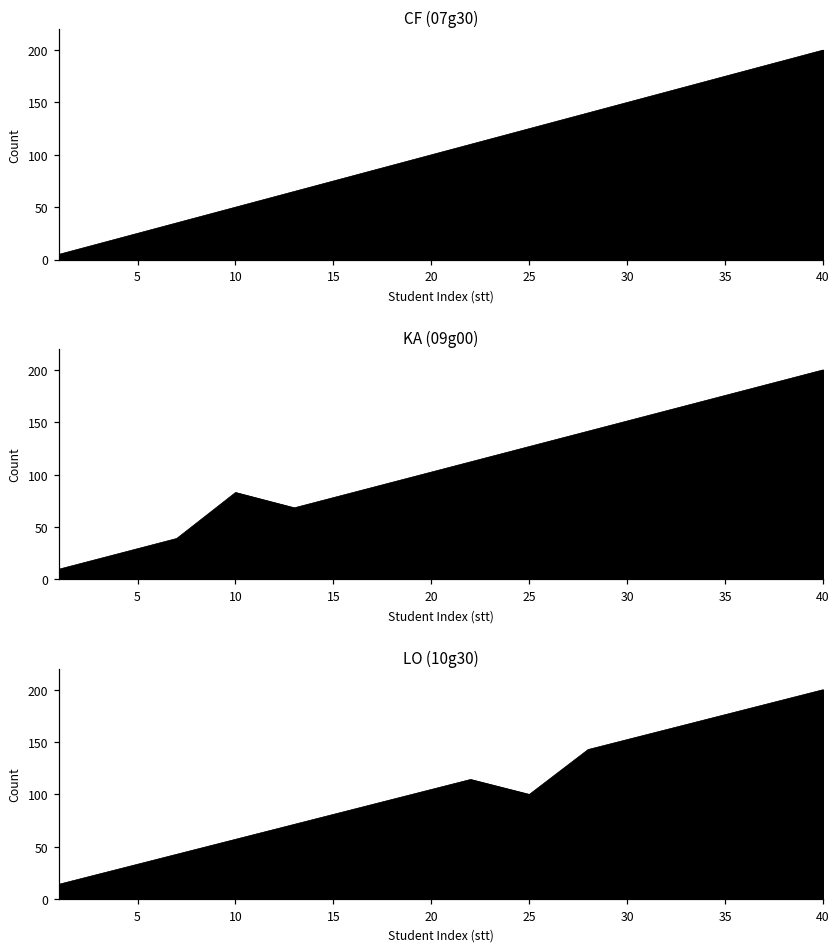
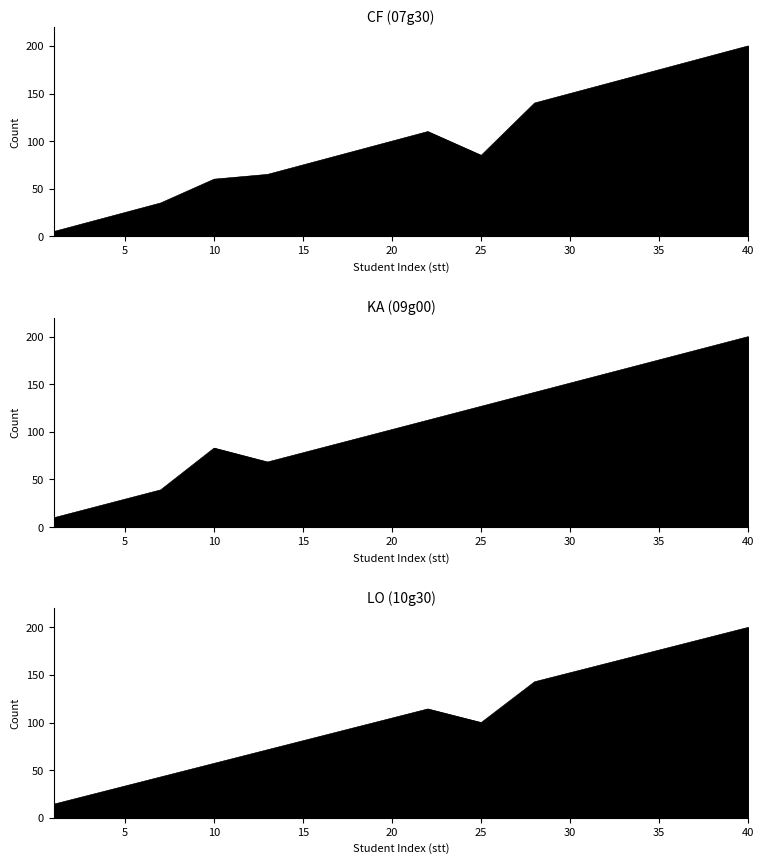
CF (07g30), 10: 50 -> 60
CF (07g30), 25: 130 -> 90
